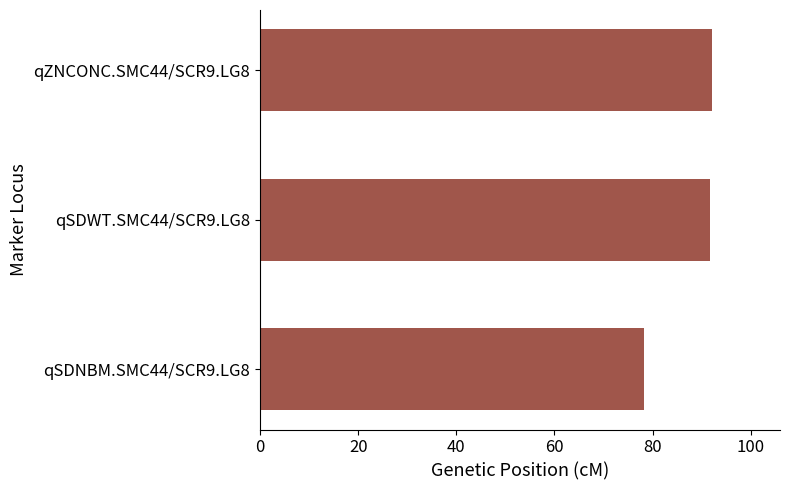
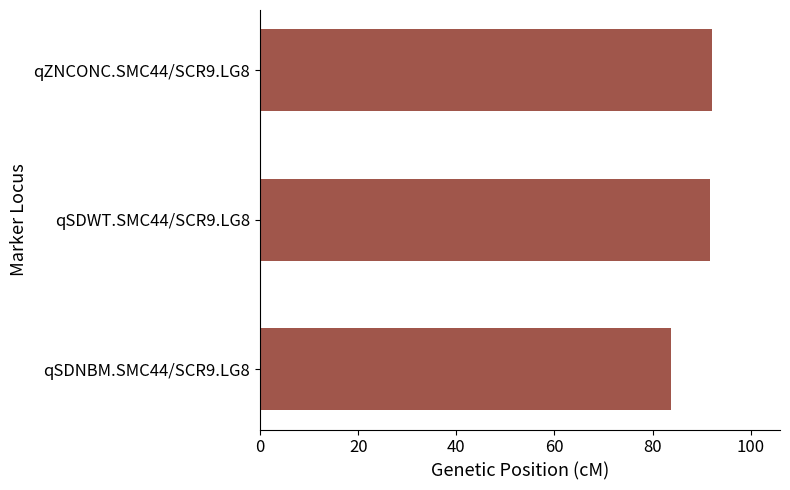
qSDNBM.SMC44/SCR9.LG8: 78 -> 84
